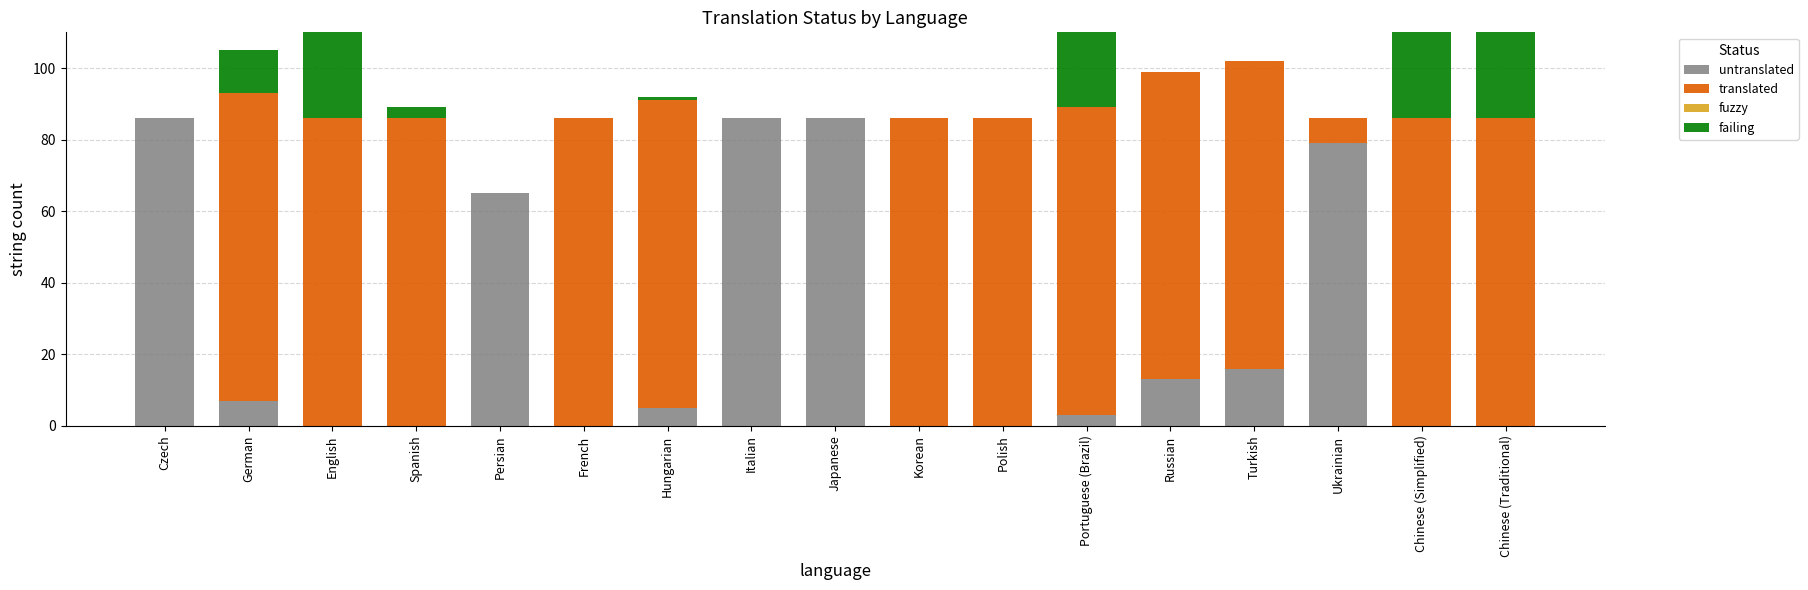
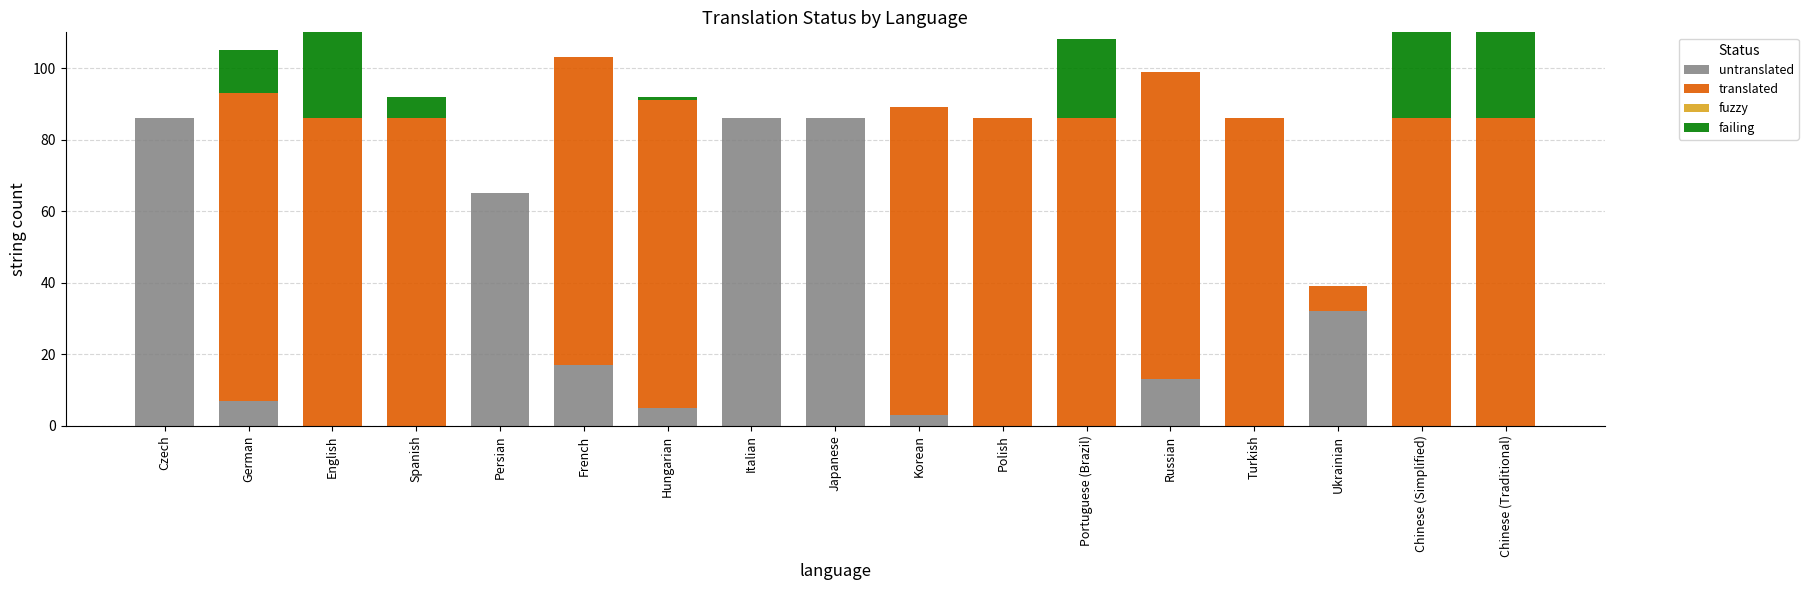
failing, Spanish: 3 -> 6
untranslated, French: 0 -> 17
untranslated, Korean: 0 -> 3
untranslated, Portuguese (Brazil): 3 -> 0
untranslated, Turkish: 16 -> 0
untranslated, Ukrainian: 79 -> 32
